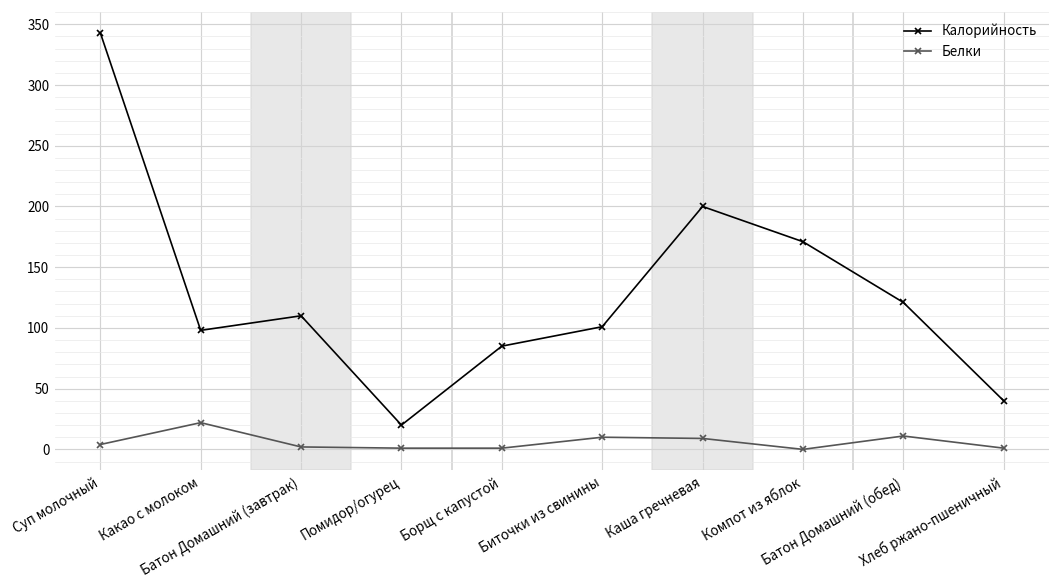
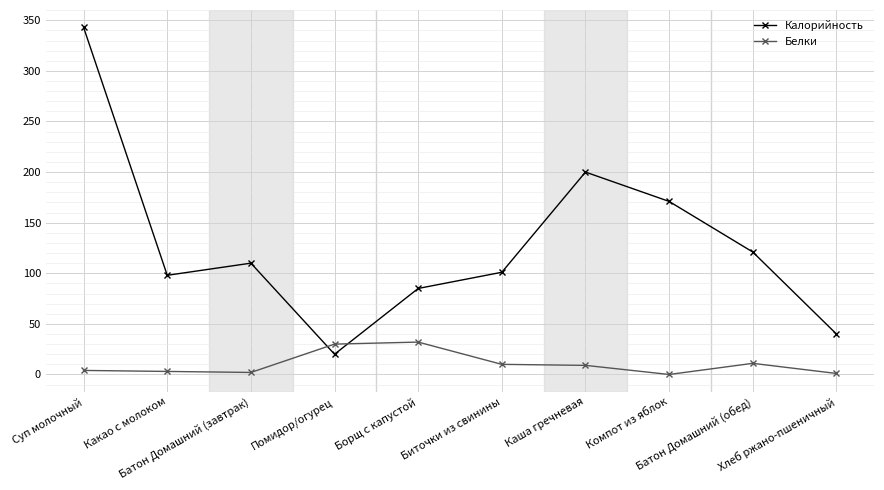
Белки, Какао с молоком: 22 -> 3
Белки, Помидор/огурец: 1 -> 30
Белки, Борщ с капустой: 1 -> 32
